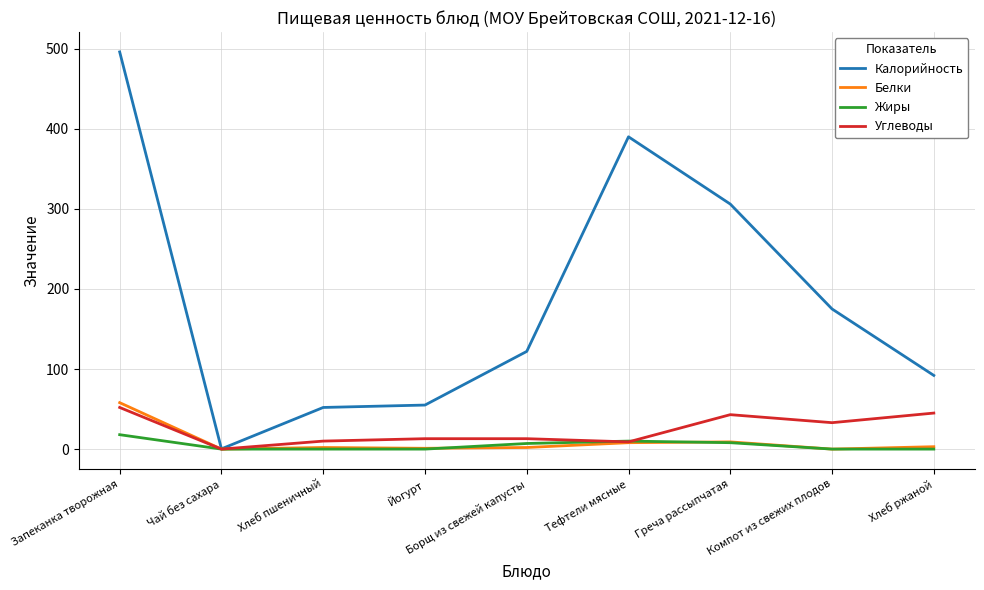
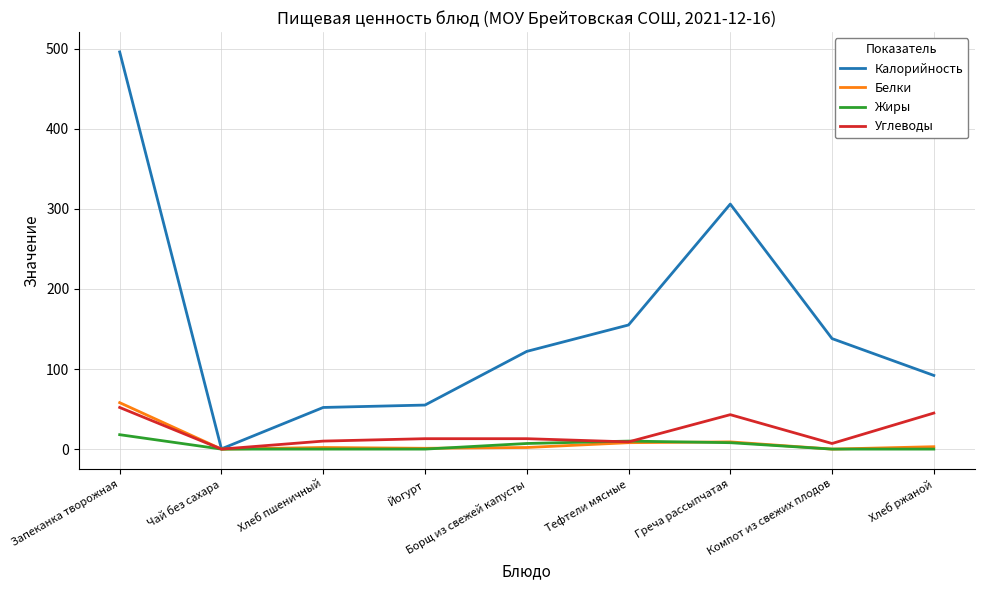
Калорийность, Тефтели мясные: 390 -> 160
Калорийность, Компот из свежих плодов: 180 -> 140
Углеводы, Компот из свежих плодов: 30 -> 10
